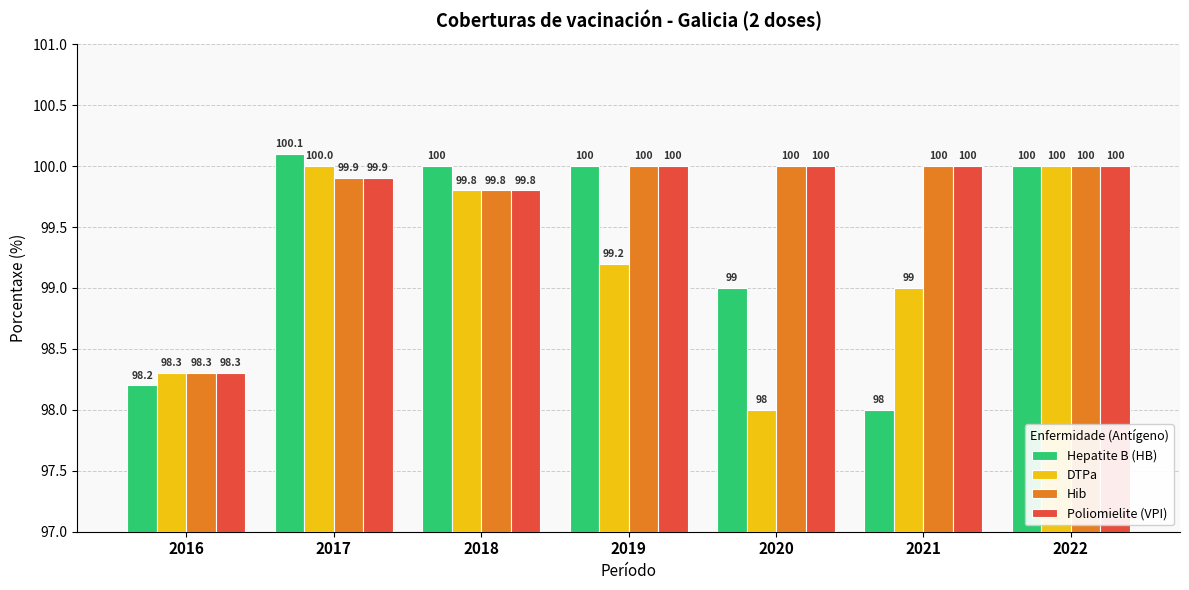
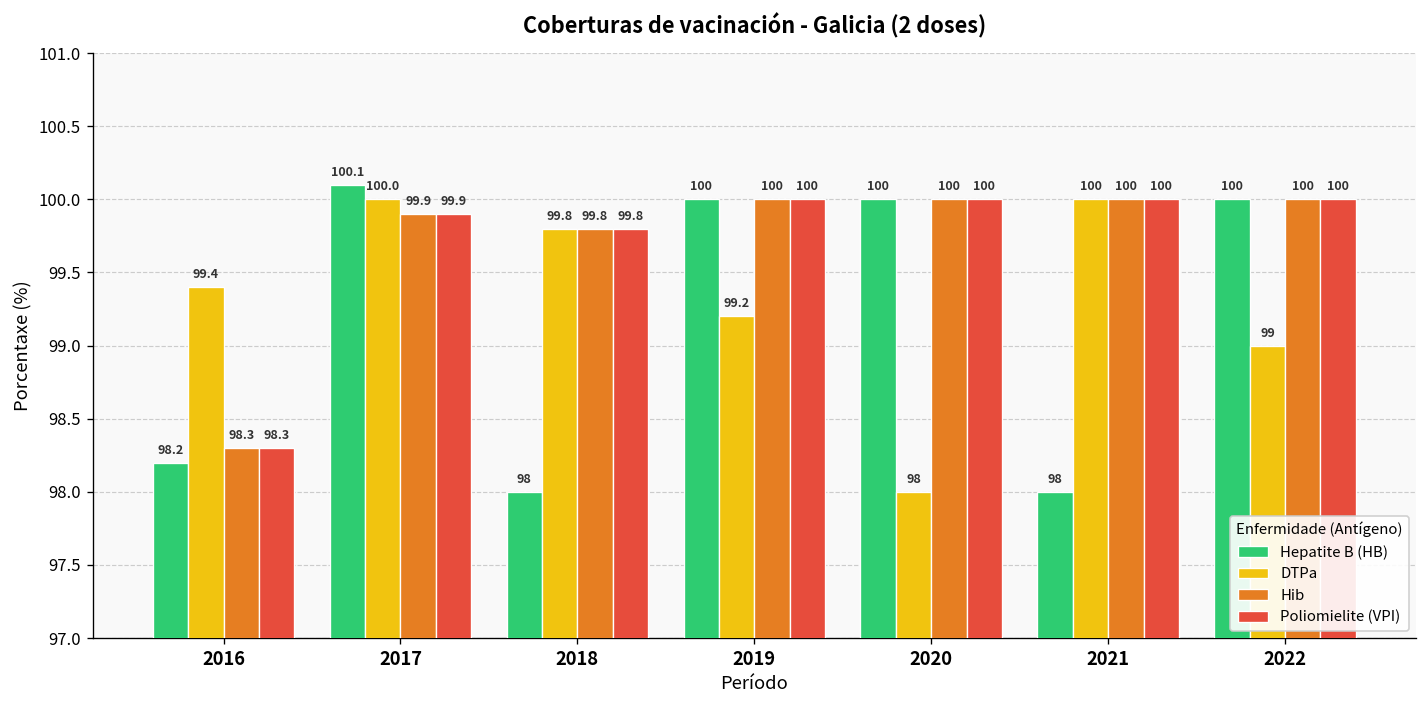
DTPa, 2016: 98.3 -> 99.4
Hepatite B (HB), 2018: 100 -> 98
Hepatite B (HB), 2020: 99 -> 100
DTPa, 2021: 99 -> 100
DTPa, 2022: 100 -> 99
